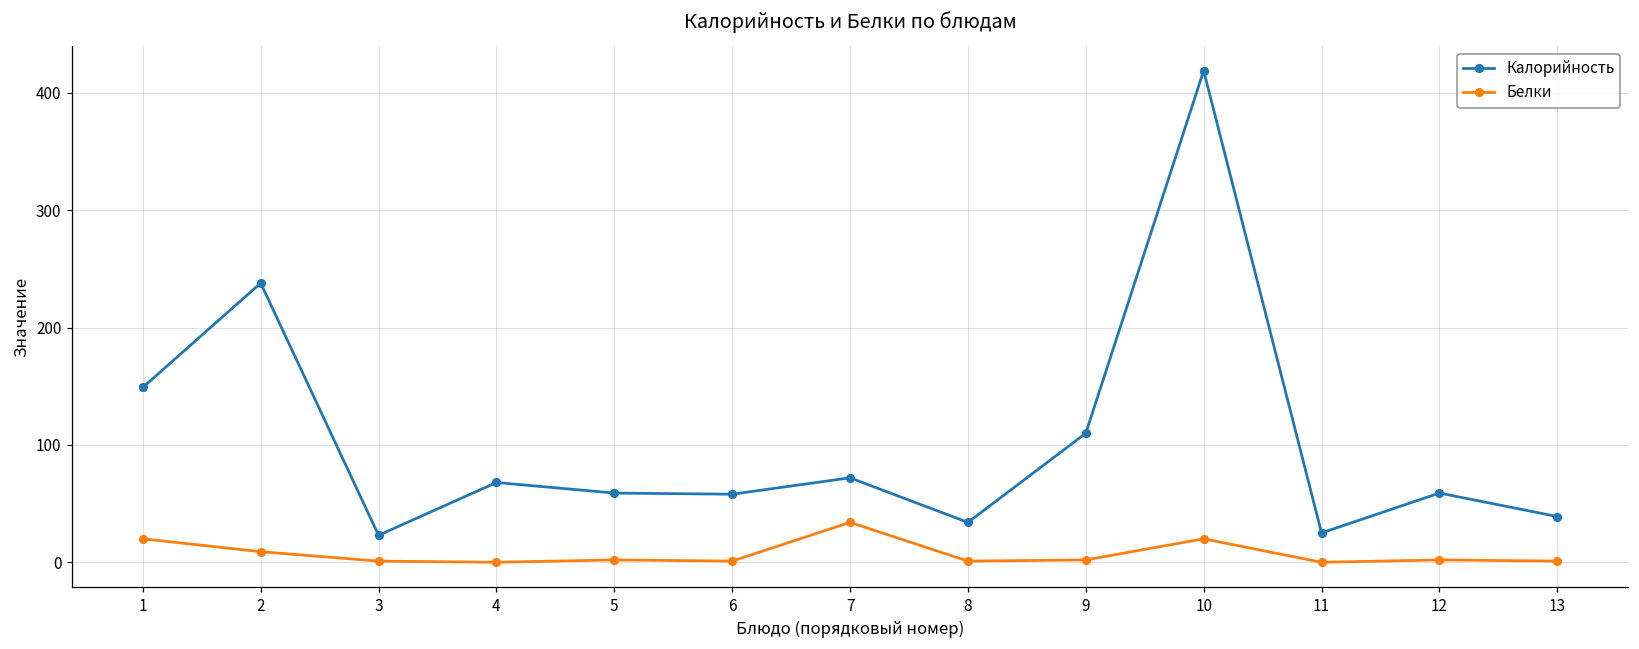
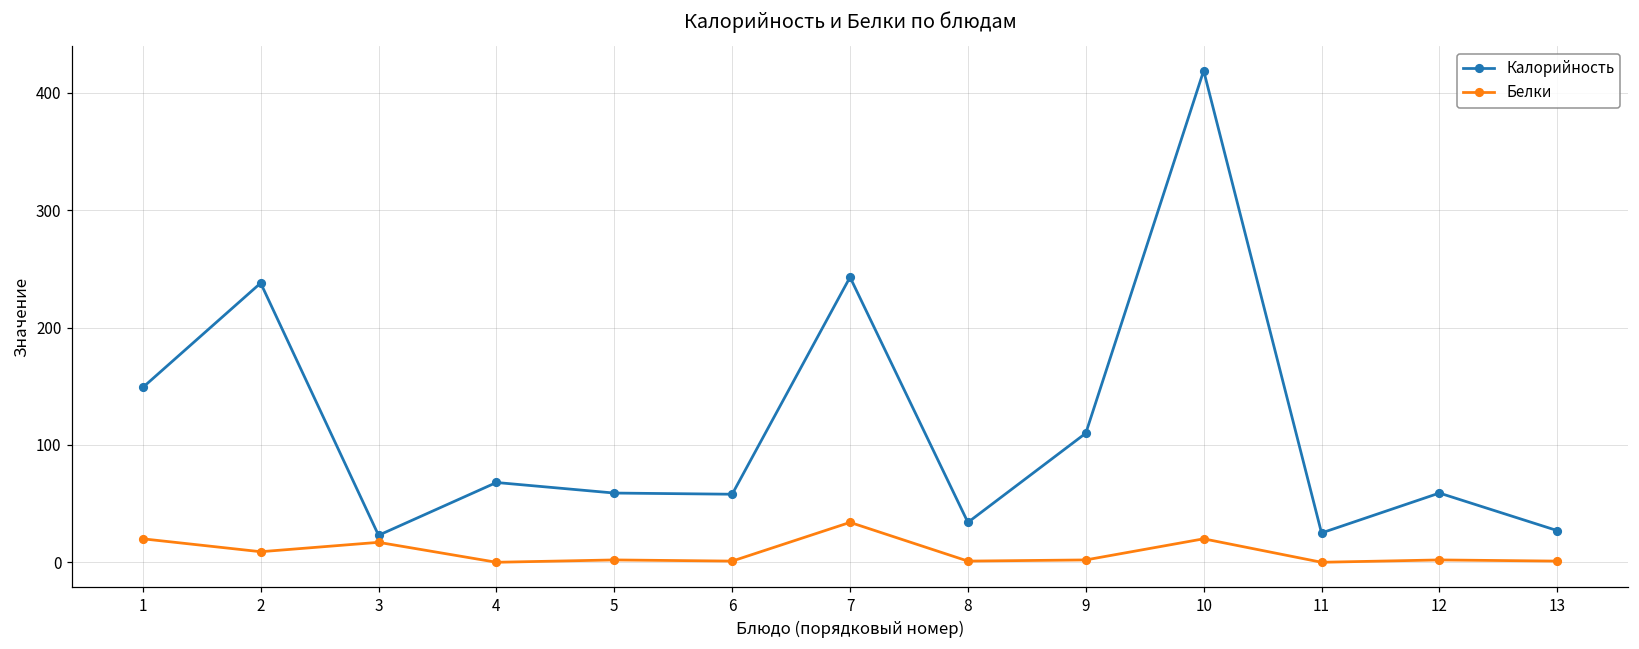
Белки, 3: 1 -> 17
Калорийность, 7: 72 -> 243
Калорийность, 13: 39 -> 27
